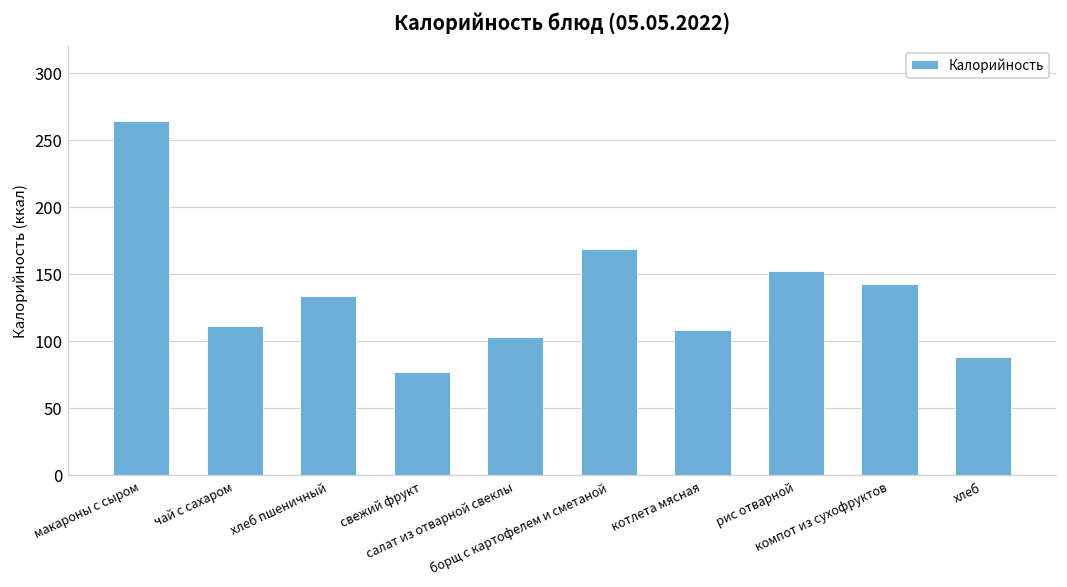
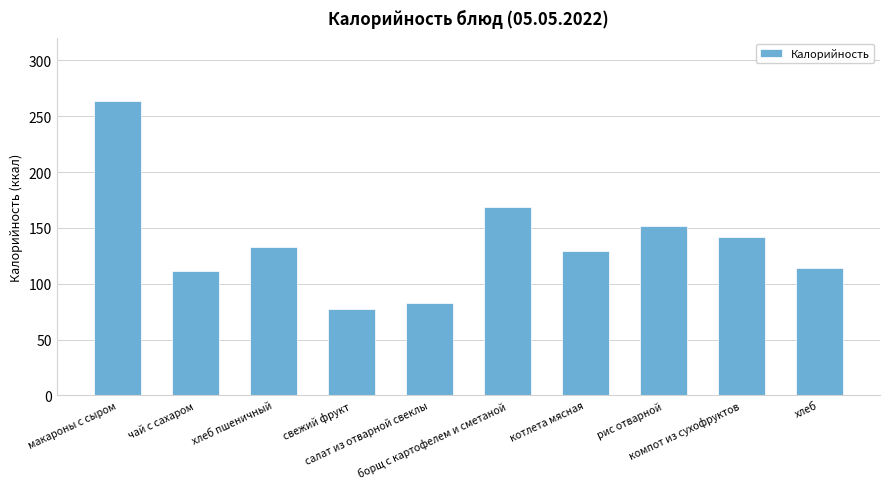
салат из отварной свеклы: 103 -> 83
котлета мясная: 108 -> 129
хлеб: 88 -> 114
